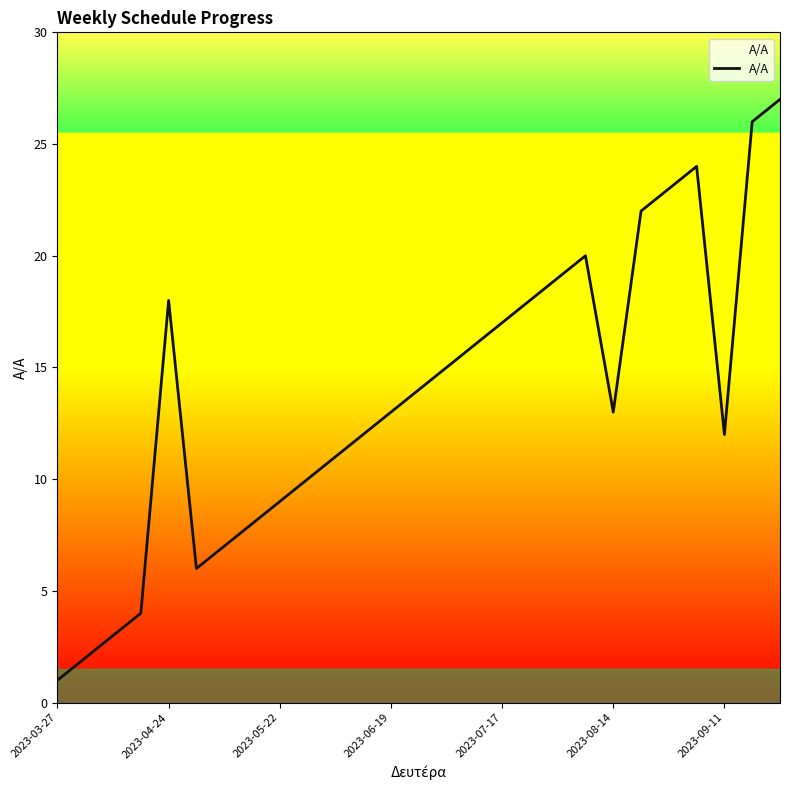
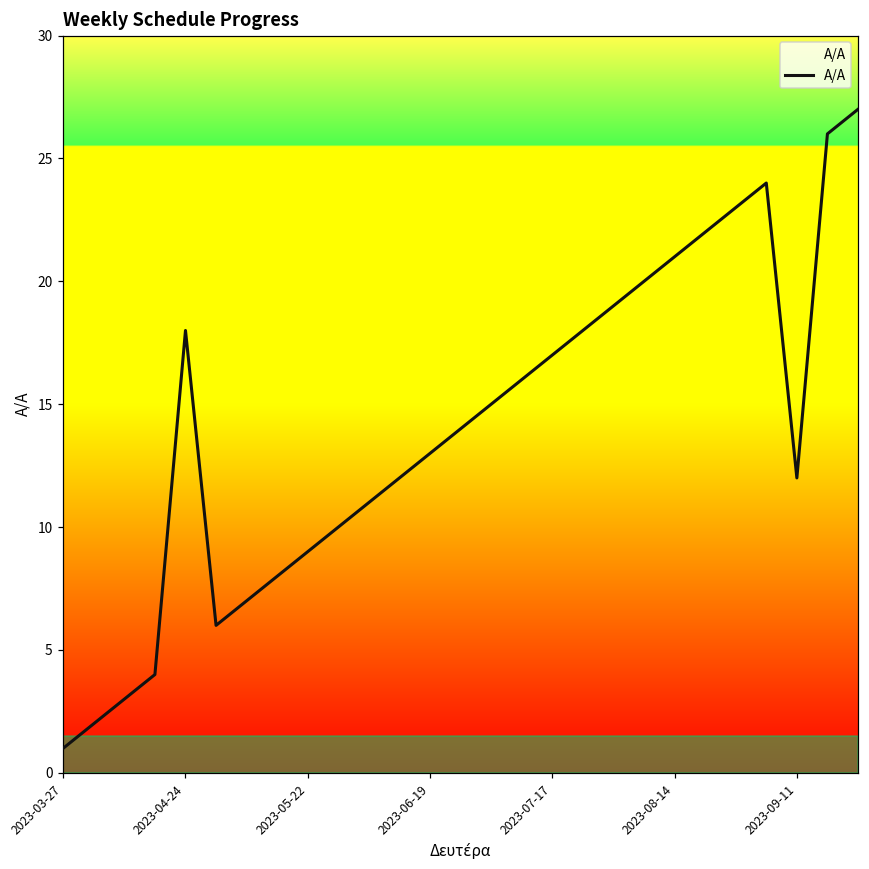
2023-08-14: 13 -> 21
